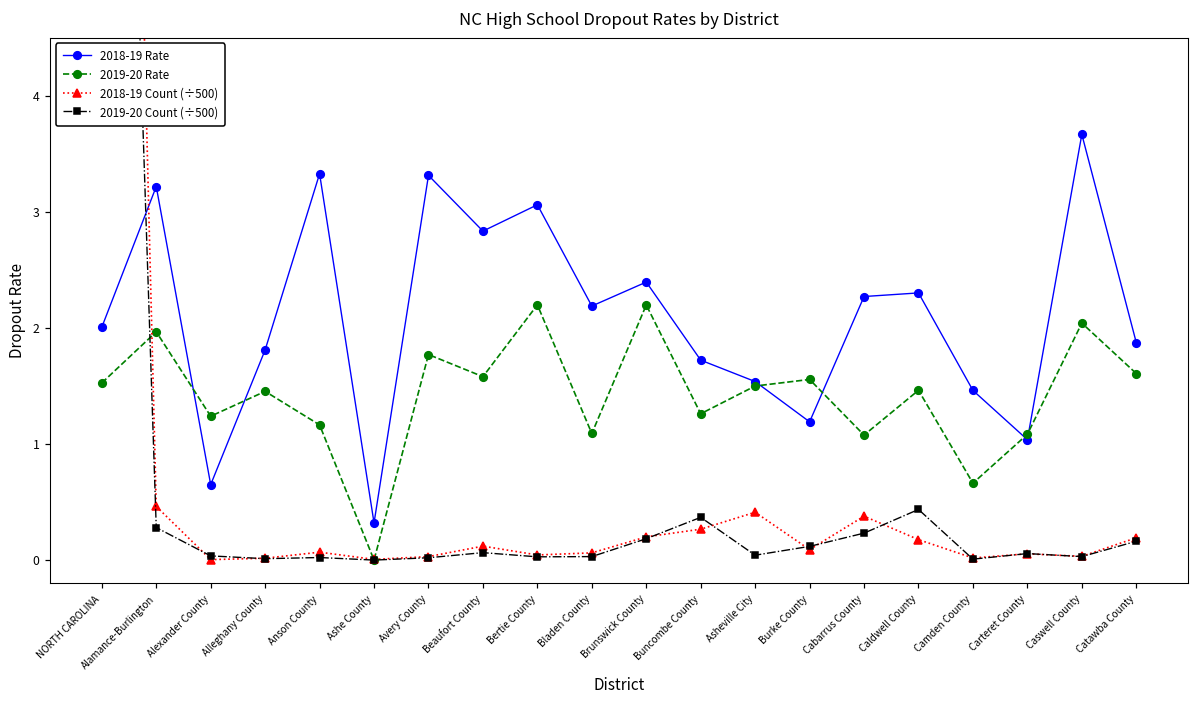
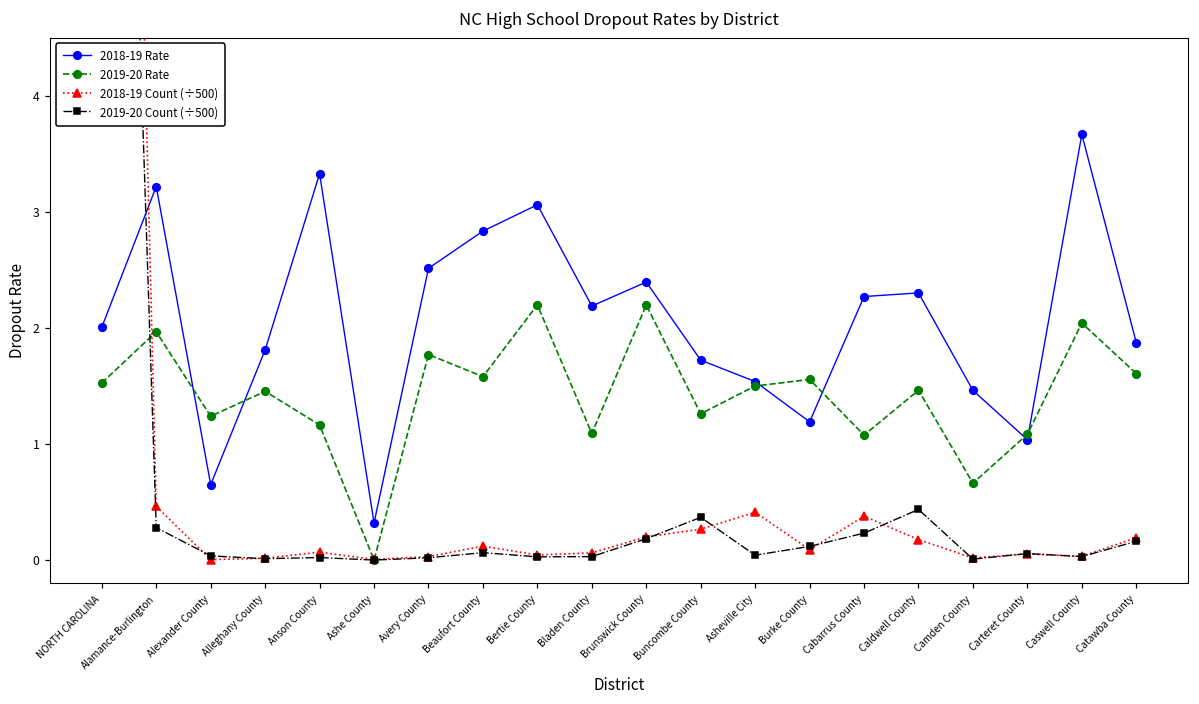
2018-19 Rate, Avery County: 3.31 -> 2.51
